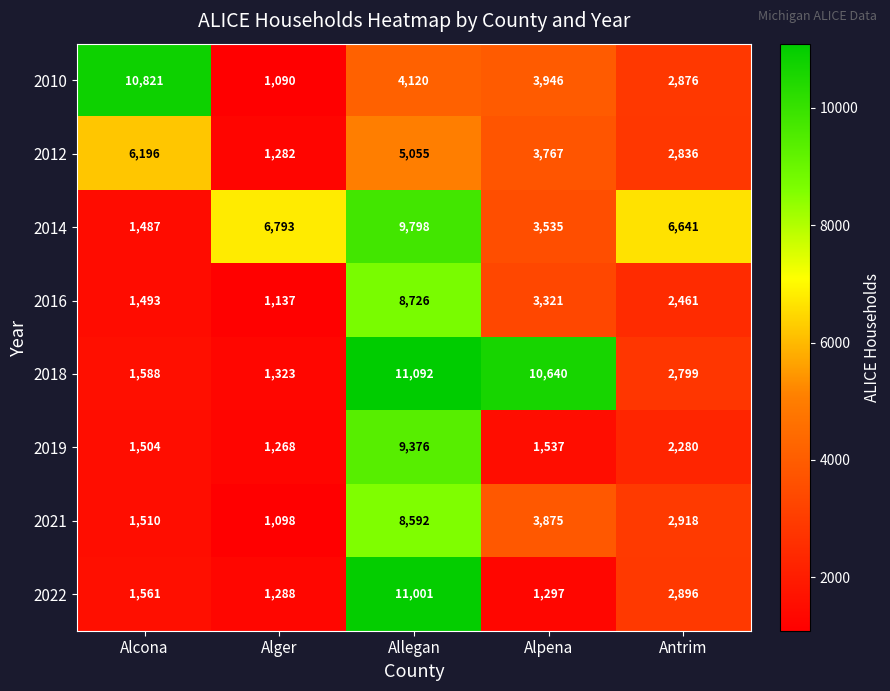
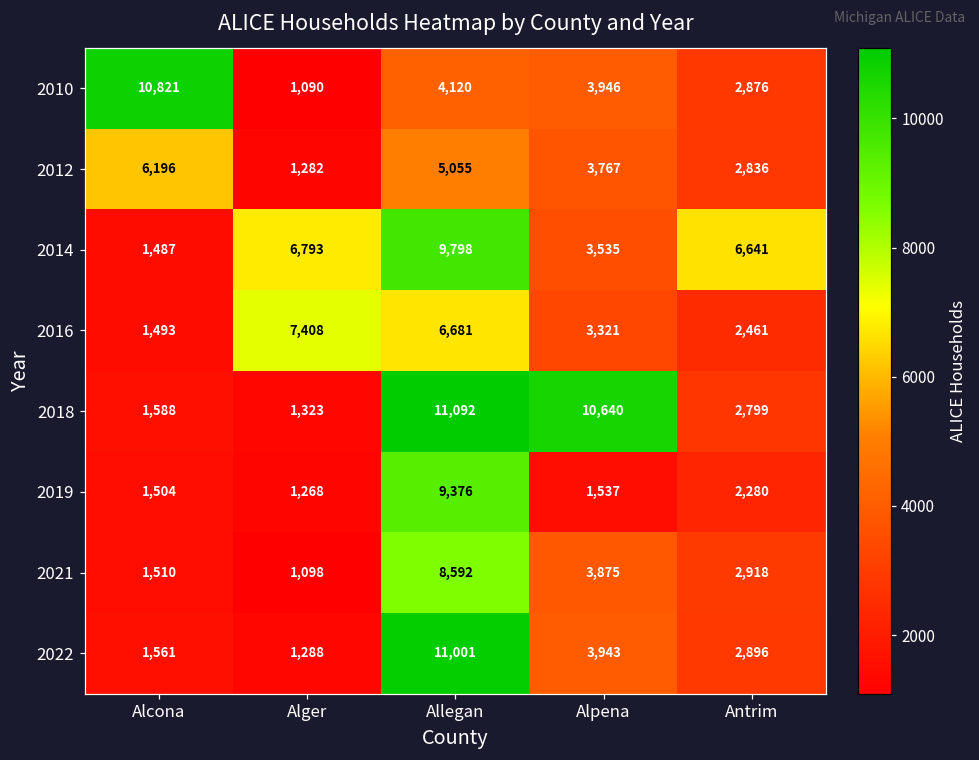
2016, Alger: 1,137 -> 7,408
2016, Allegan: 8,726 -> 6,681
2022, Alpena: 1,297 -> 3,943
